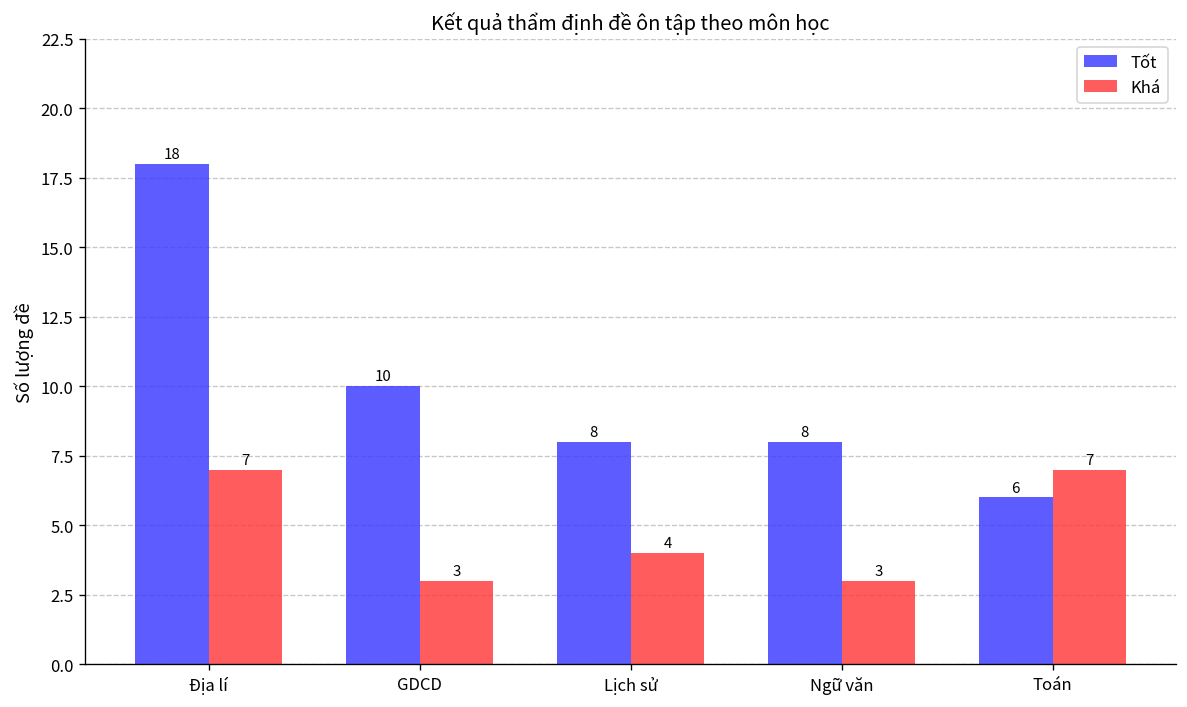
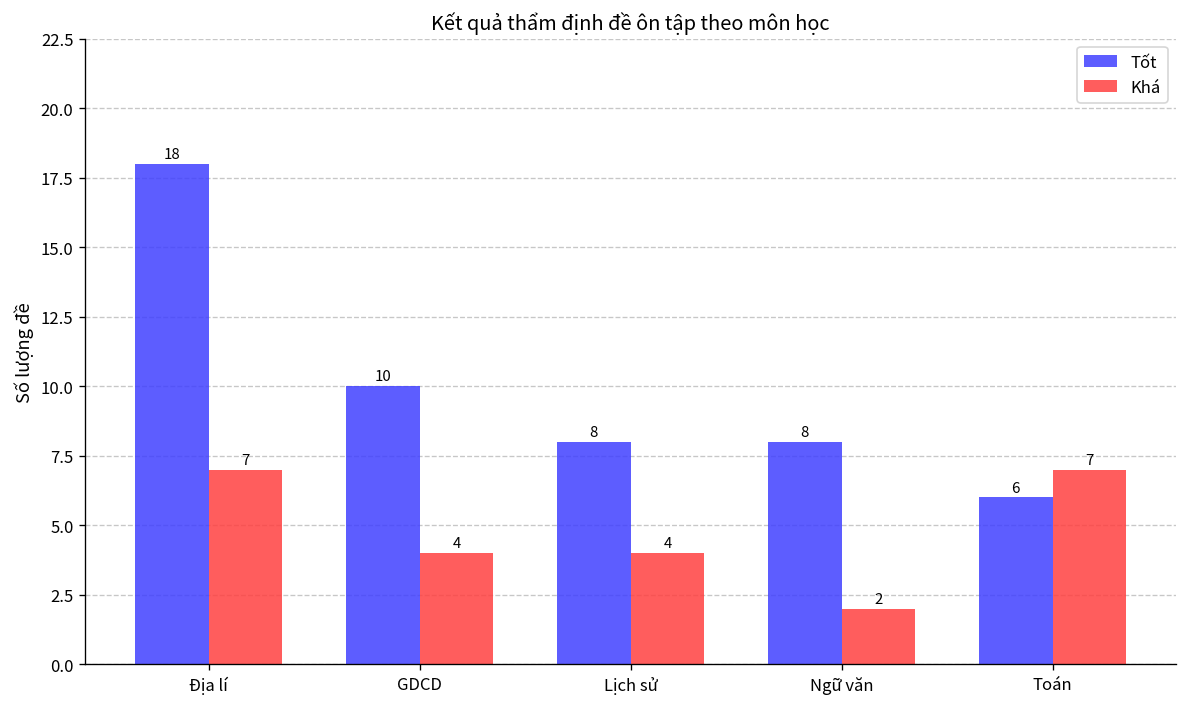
Khá, GDCD: 3 -> 4
Khá, Ngữ văn: 3 -> 2
